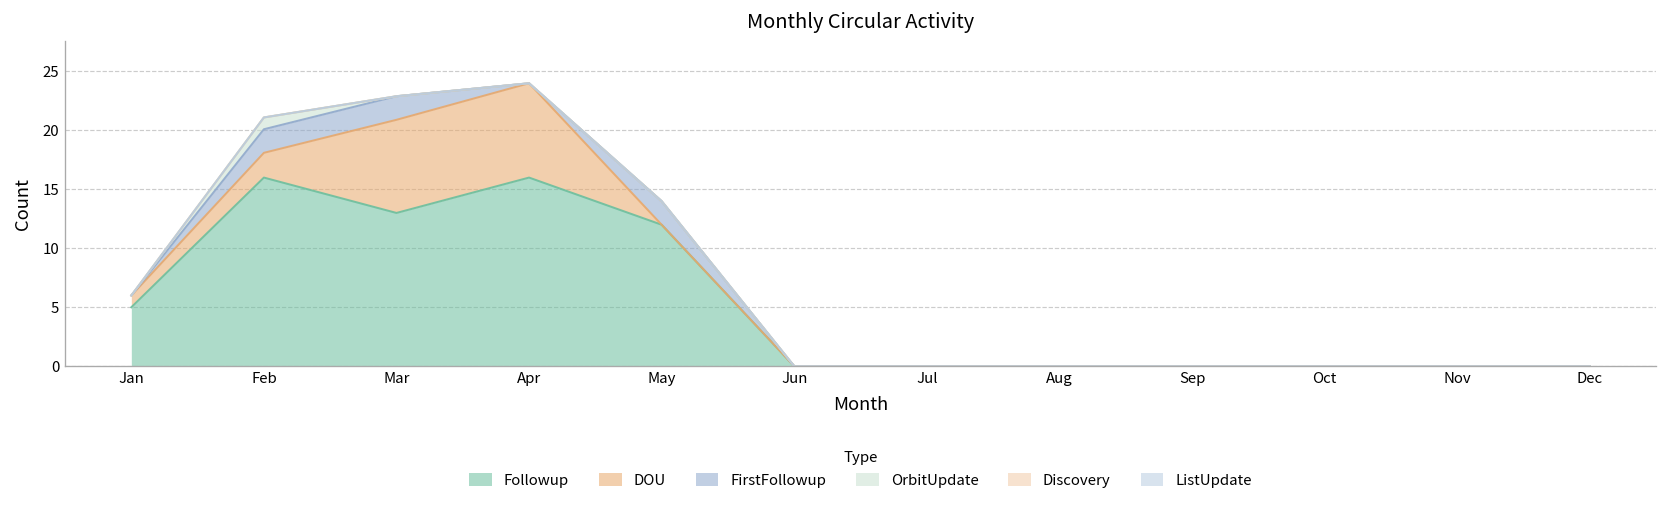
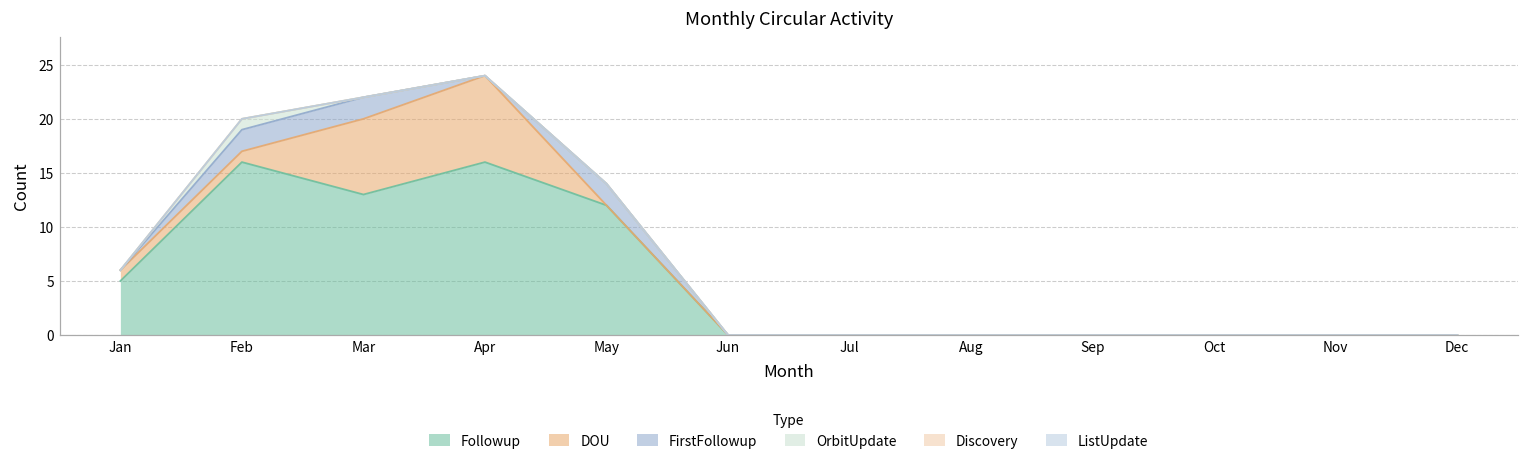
DOU, Feb: 2 -> 1
DOU, Mar: 8 -> 7
